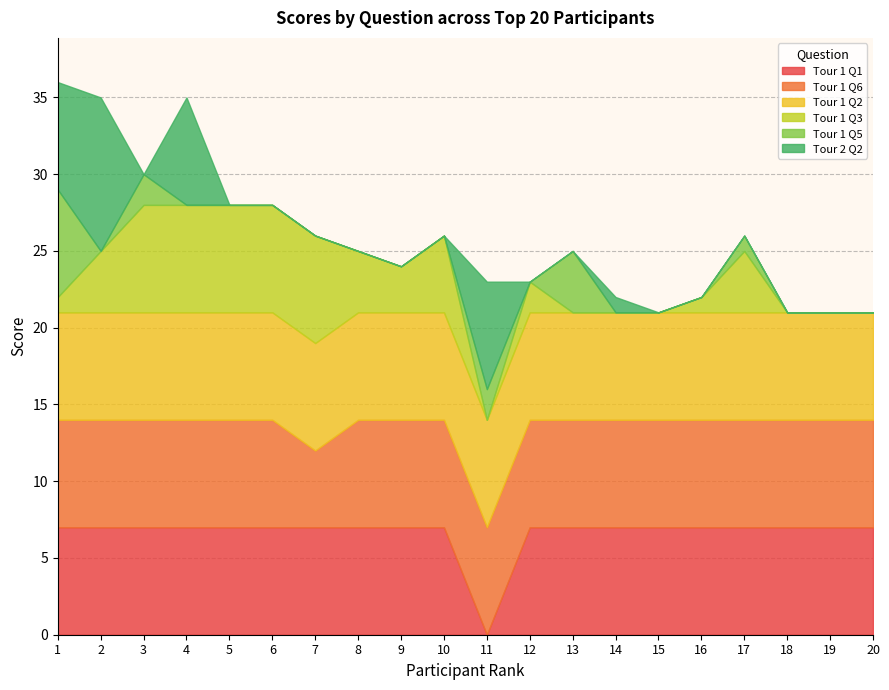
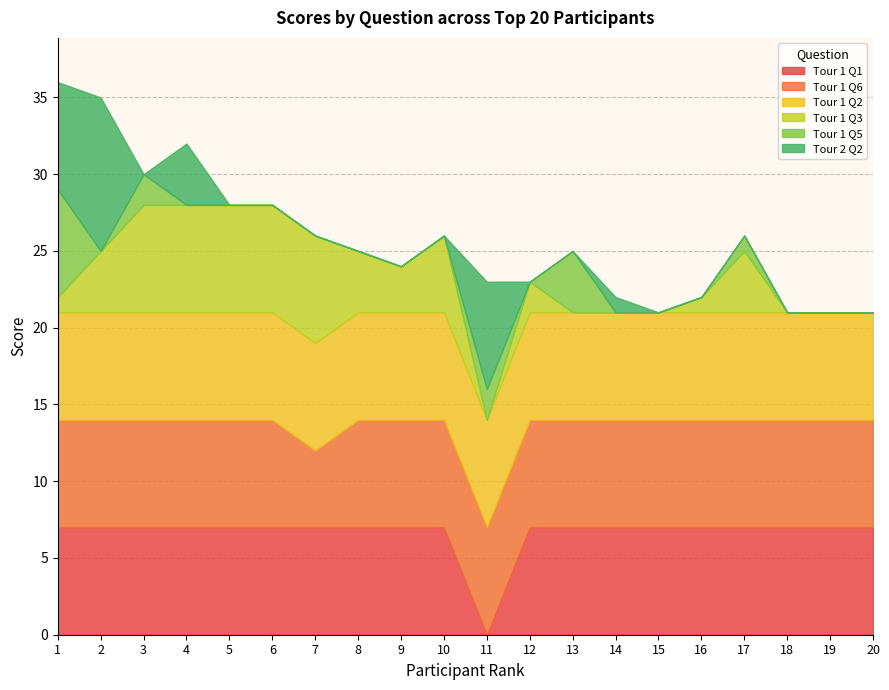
Tour 2 Q2, 4: 7 -> 4
